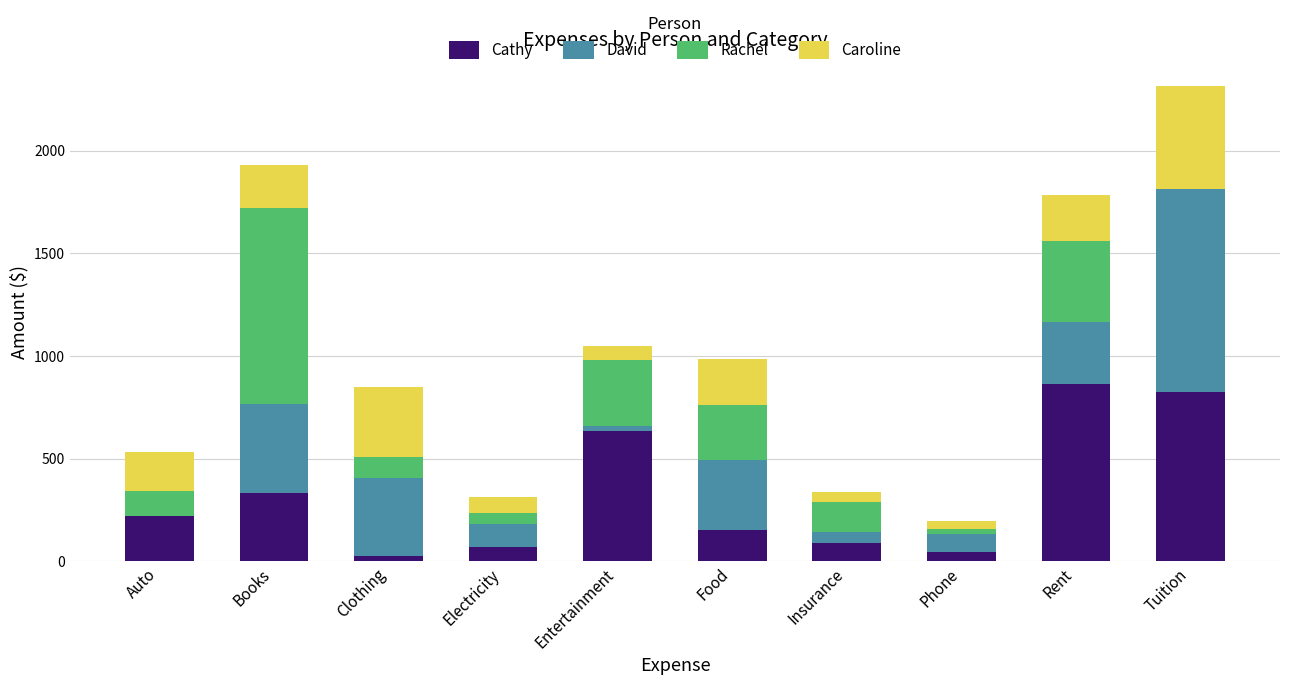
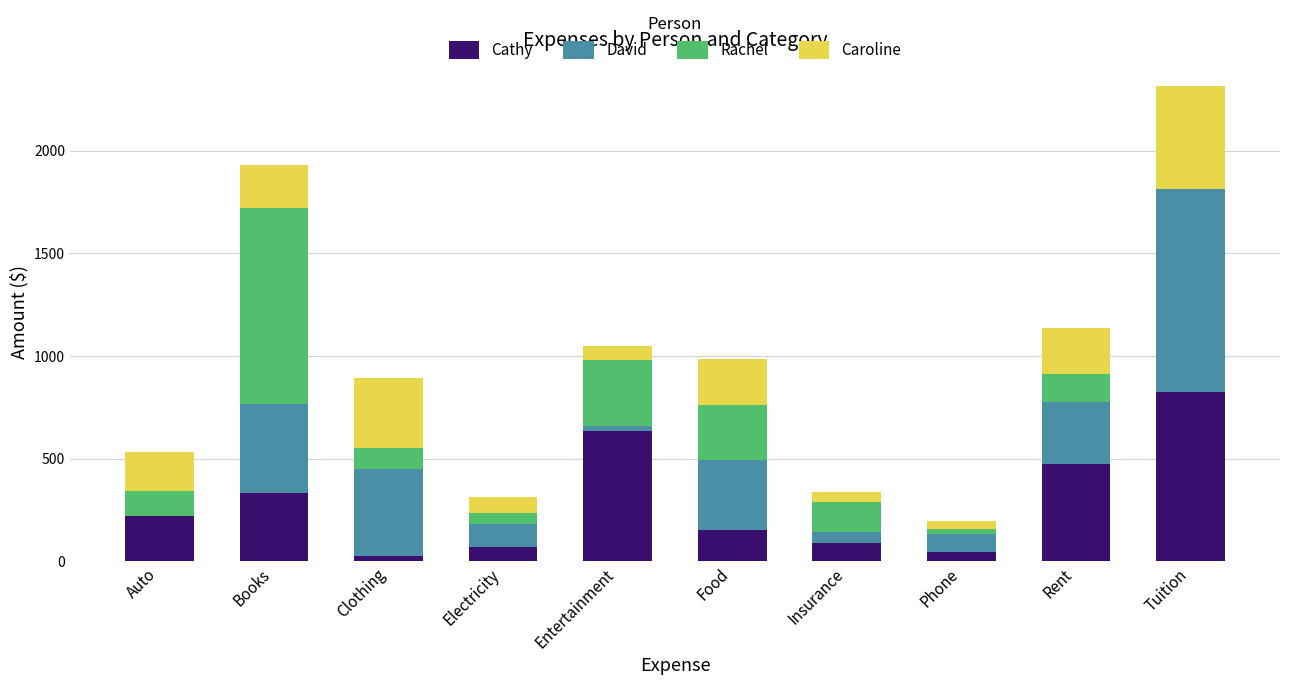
David, Clothing: 380 -> 420
Cathy, Rent: 860 -> 480
Rachel, Rent: 400 -> 140
